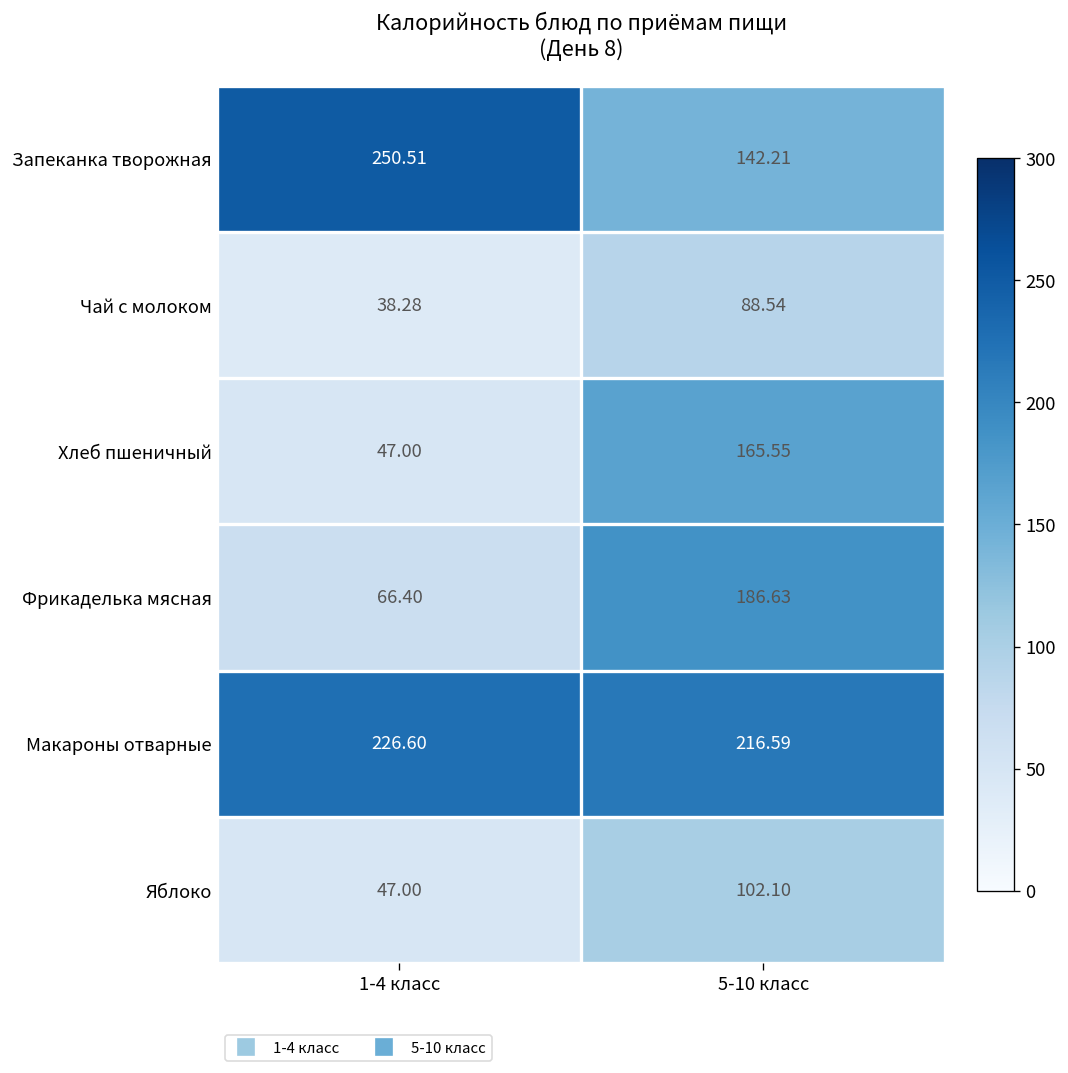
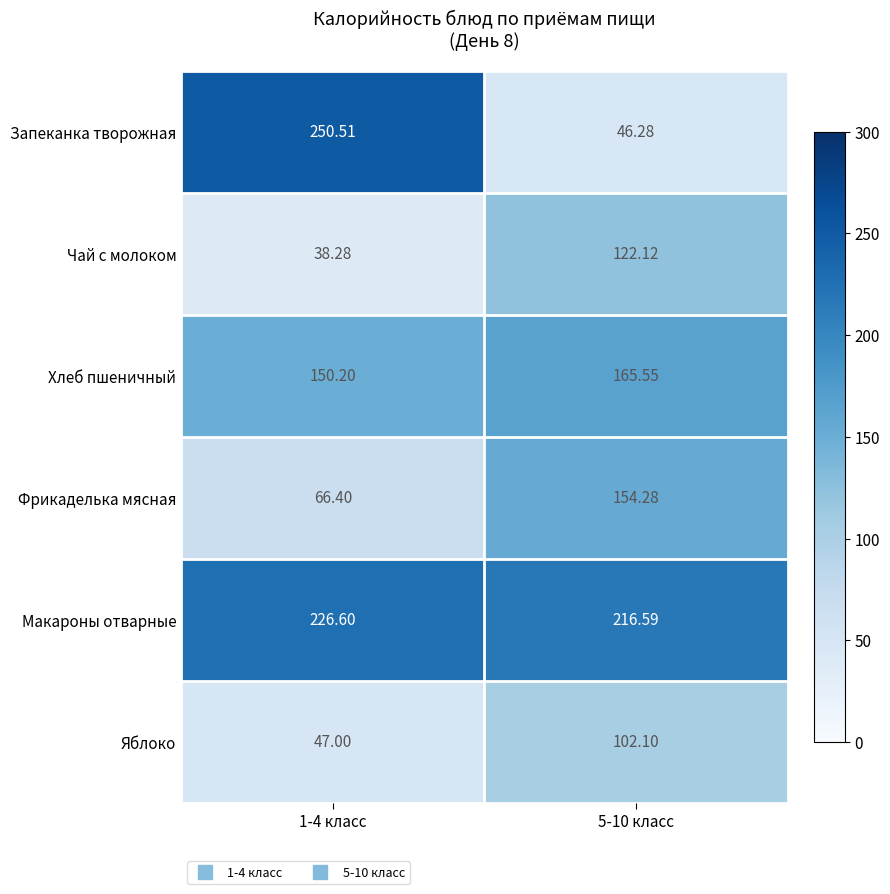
Запеканка творожная, 5-10 класс: 142.21 -> 46.28
Чай с молоком, 5-10 класс: 88.54 -> 122.12
Хлеб пшеничный, 1-4 класс: 47.00 -> 150.20
Фрикаделька мясная, 5-10 класс: 186.63 -> 154.28
